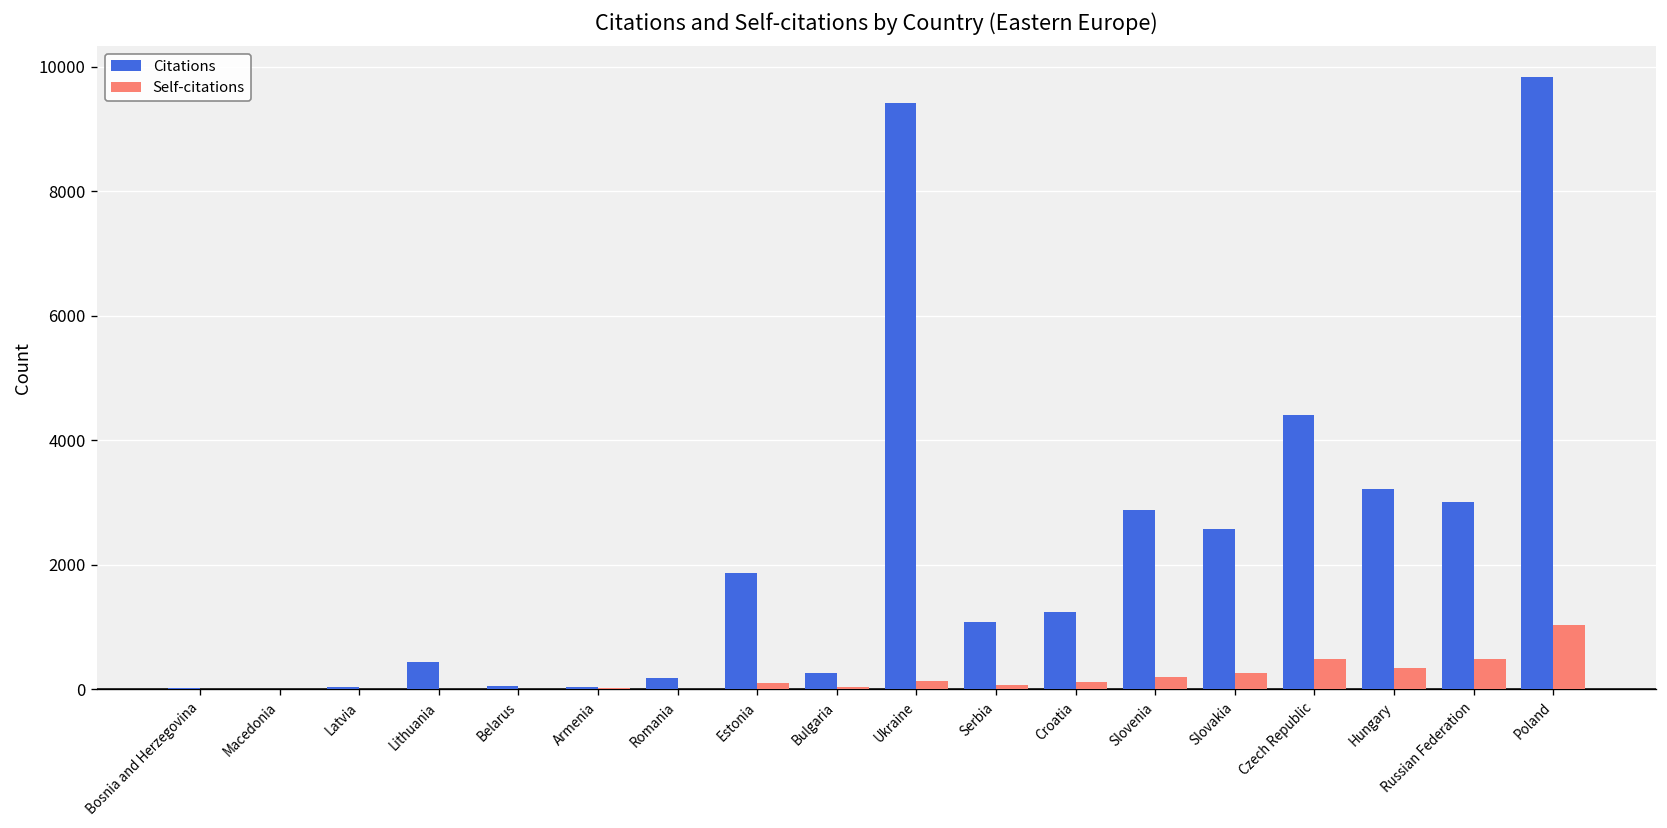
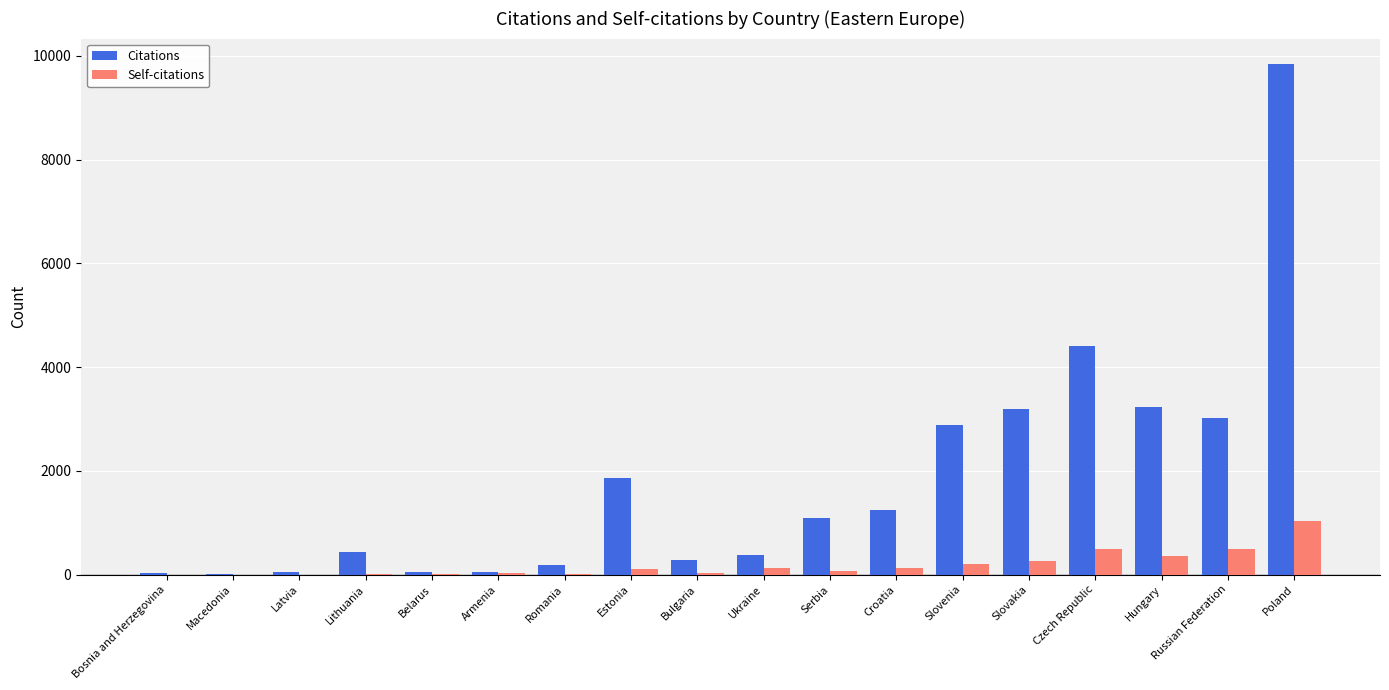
Citations, Ukraine: 9400 -> 400
Citations, Slovakia: 2600 -> 3200
